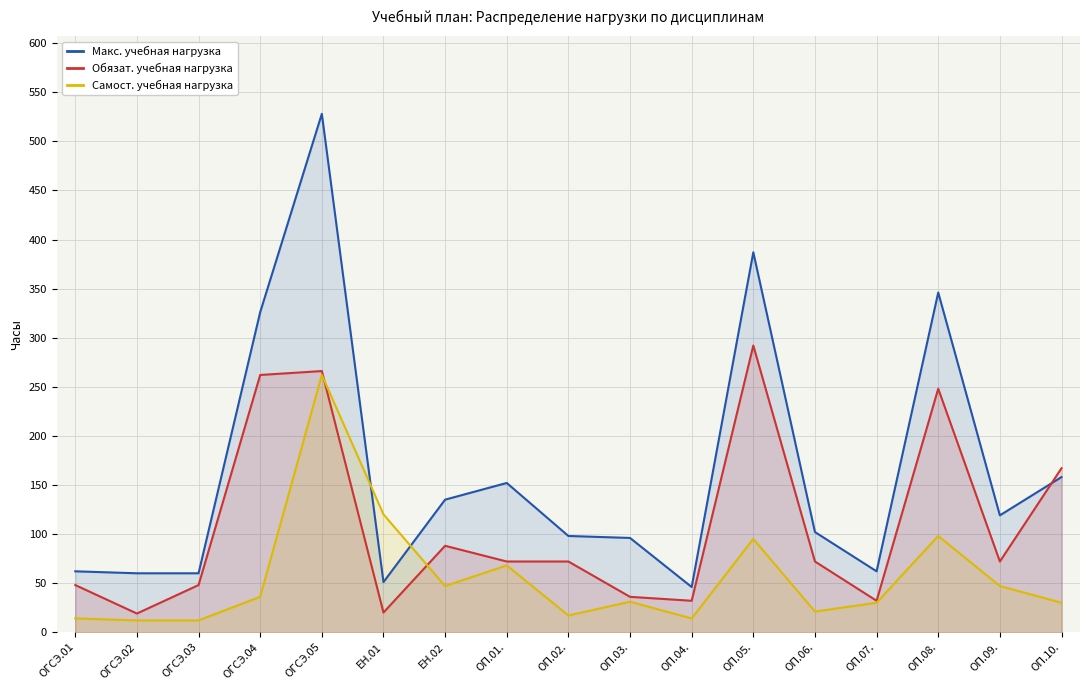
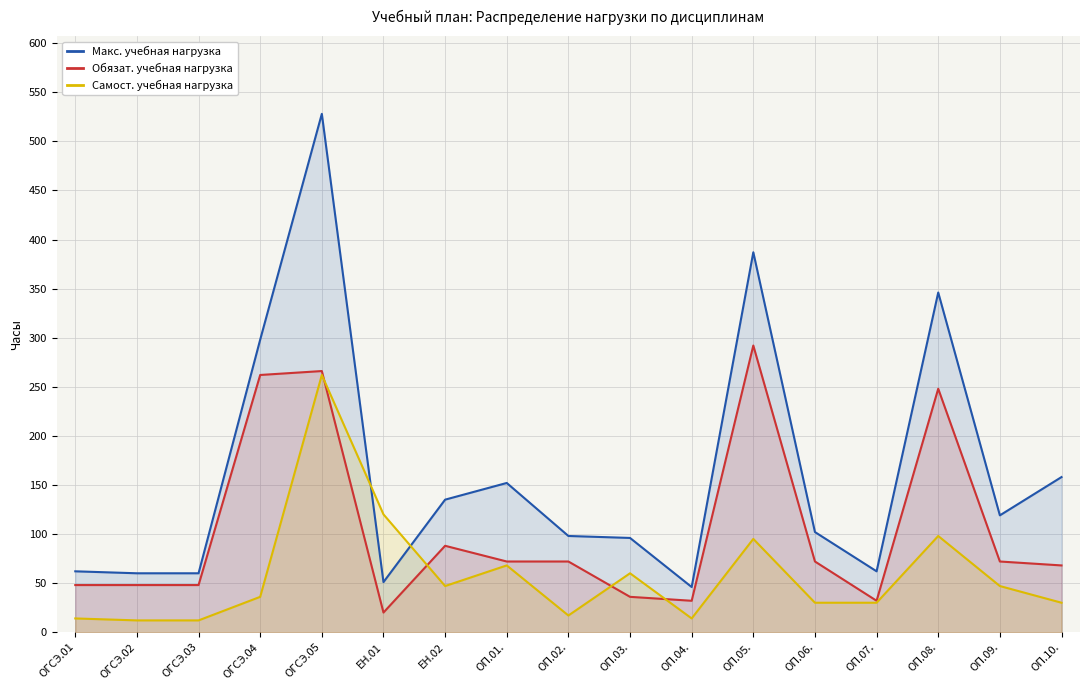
Обязат. учебная нагрузка, ОГСЭ.02: 20 -> 50
Макс. учебная нагрузка, ОГСЭ.04: 330 -> 300
Самост. учебная нагрузка, ОП.03.: 30 -> 60
Самост. учебная нагрузка, ОП.06.: 20 -> 30
Обязат. учебная нагрузка, ОП.10.: 170 -> 70
